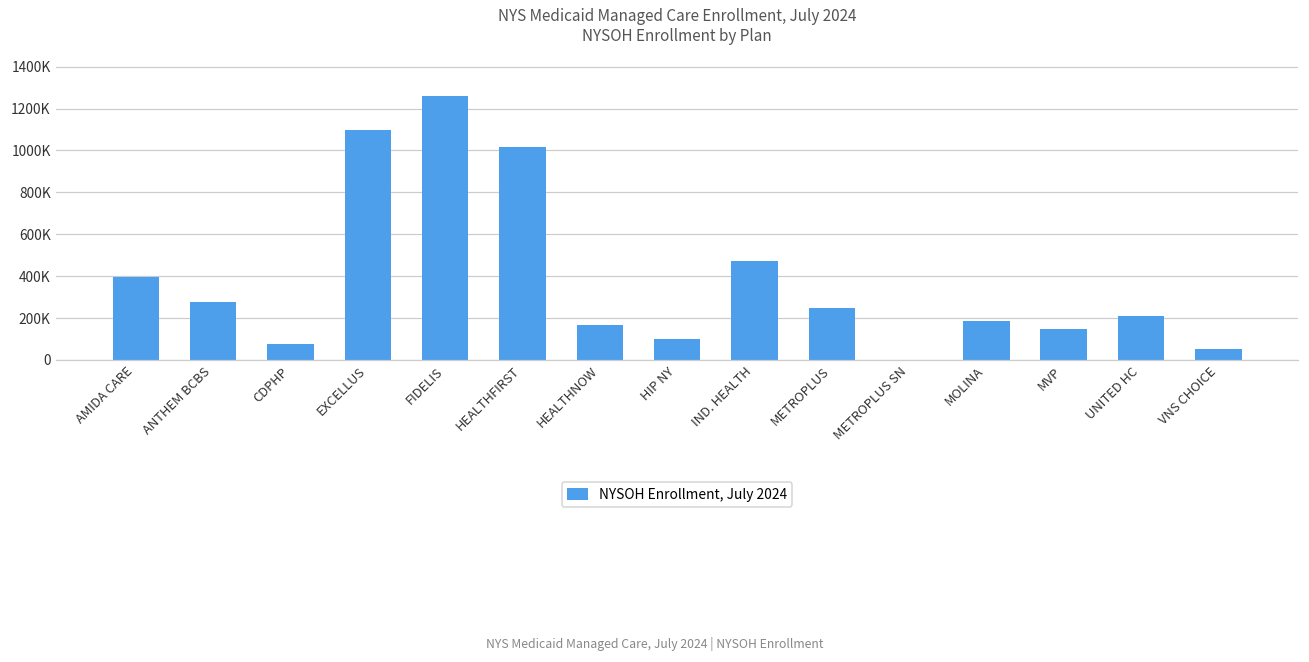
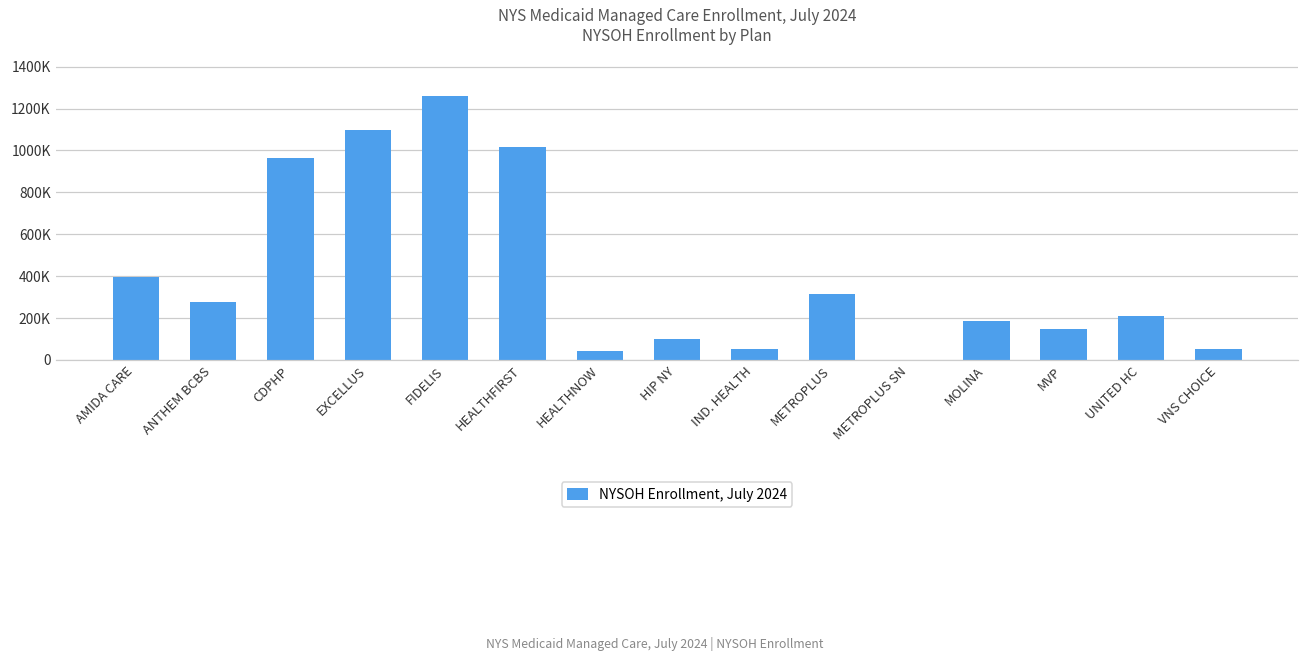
CDPHP: 70000 -> 960000
HEALTHNOW: 160000 -> 40000
IND. HEALTH: 470000 -> 50000
METROPLUS: 240000 -> 310000
